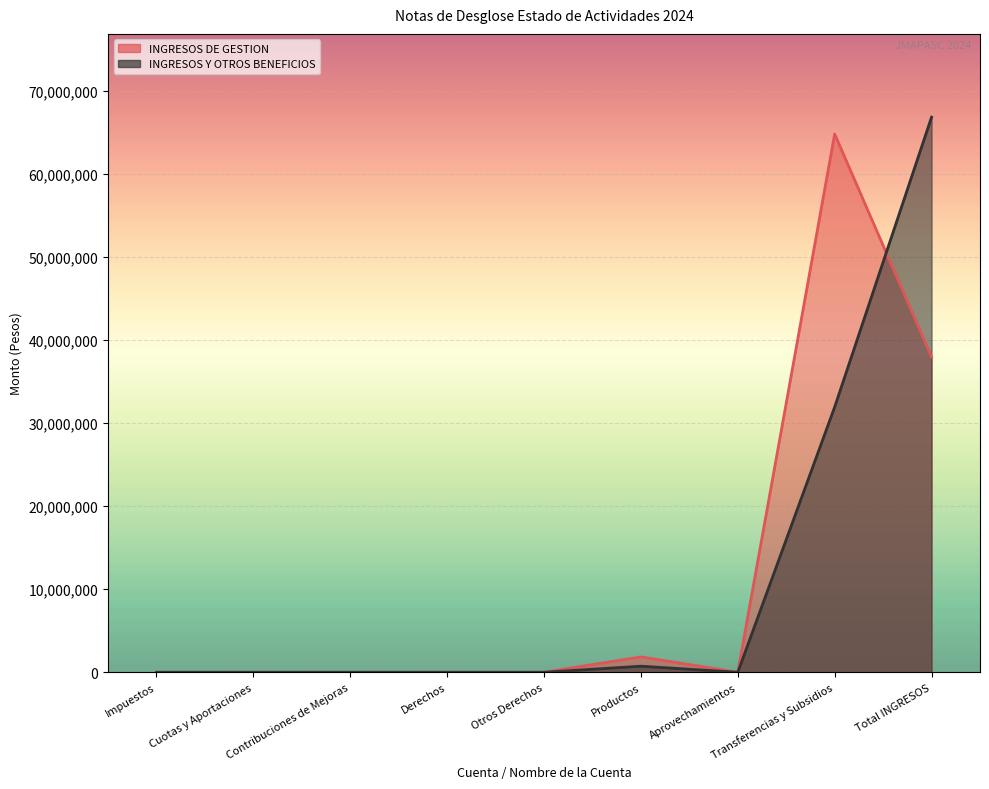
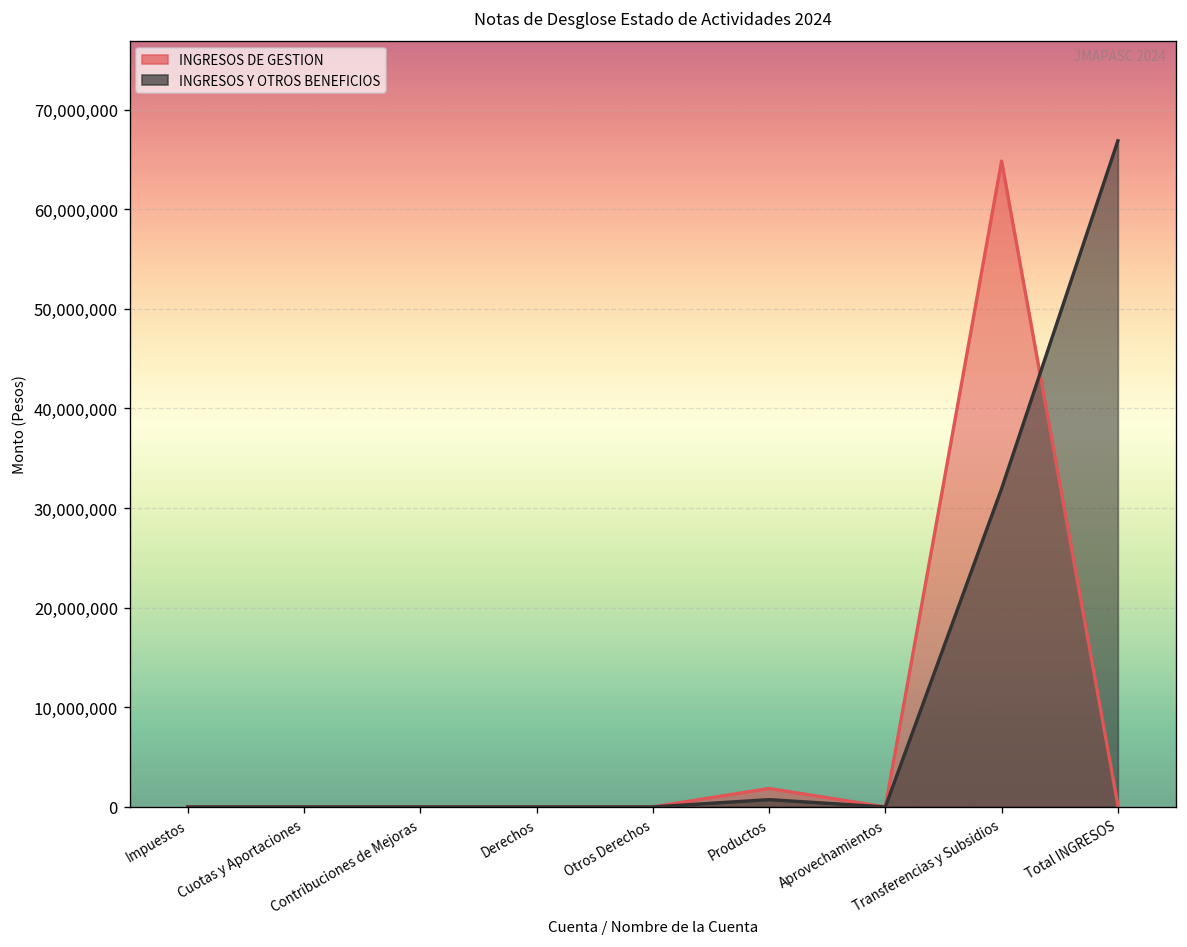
INGRESOS DE GESTION, Total INGRESOS: 38,000,000 -> 0
